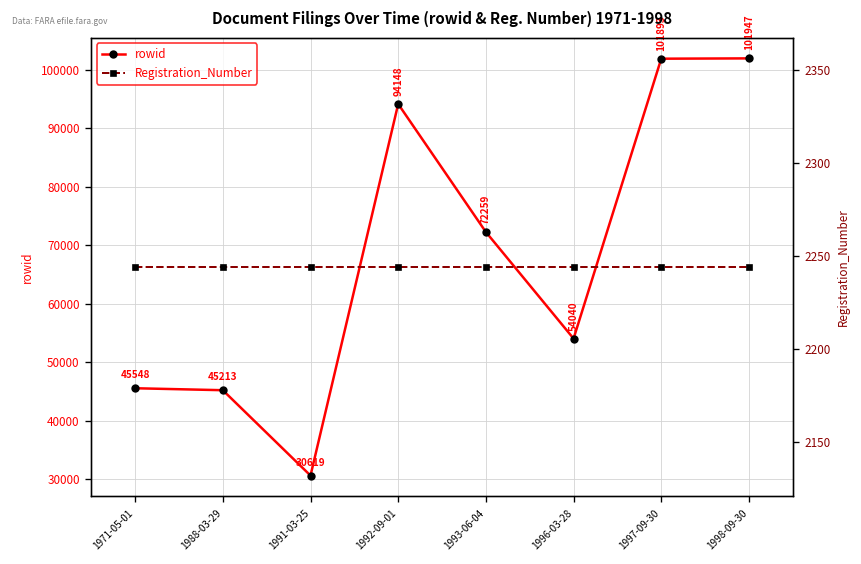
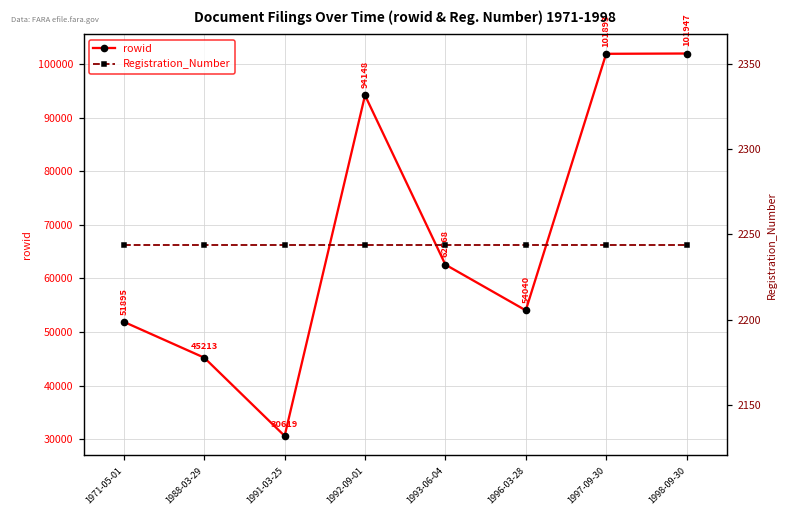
rowid, 1971-05-01: 45548 -> 51895
rowid, 1993-06-04: 72259 -> 62568
